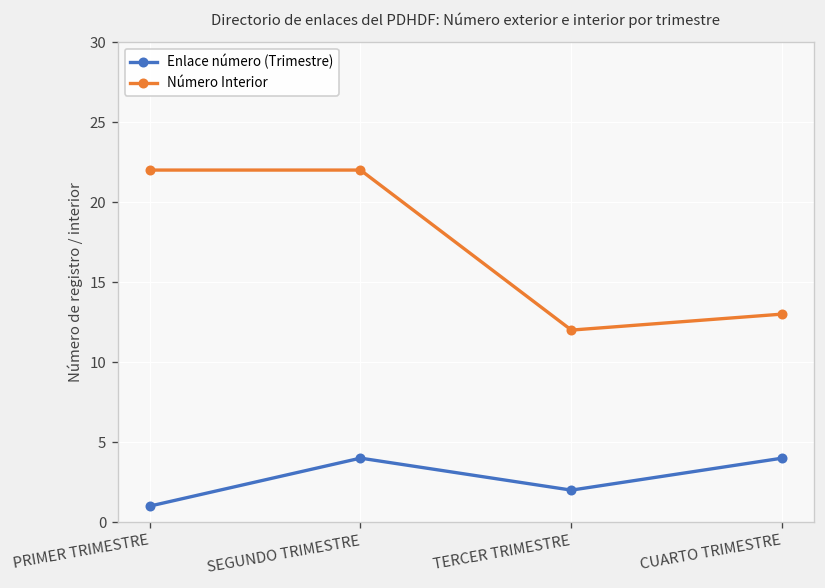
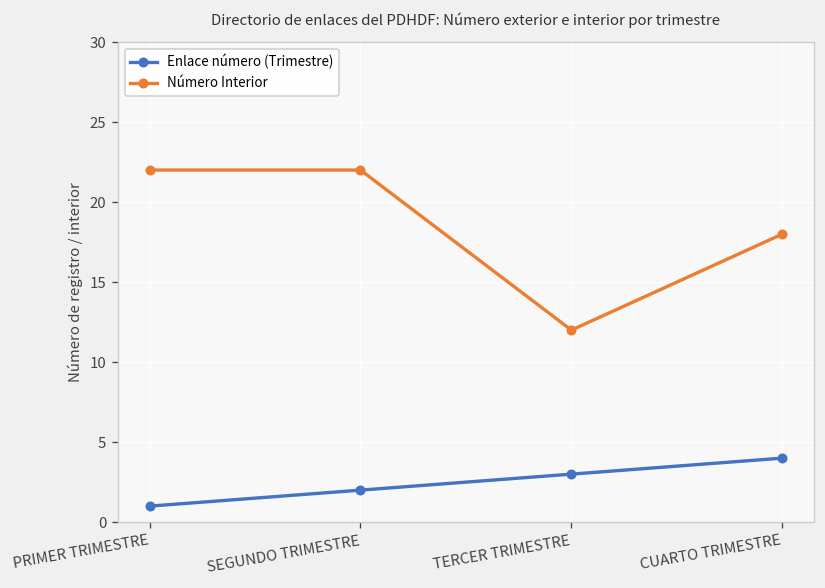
Enlace número (Trimestre), SEGUNDO TRIMESTRE: 4 -> 2
Enlace número (Trimestre), TERCER TRIMESTRE: 2 -> 3
Número Interior, CUARTO TRIMESTRE: 13 -> 18
